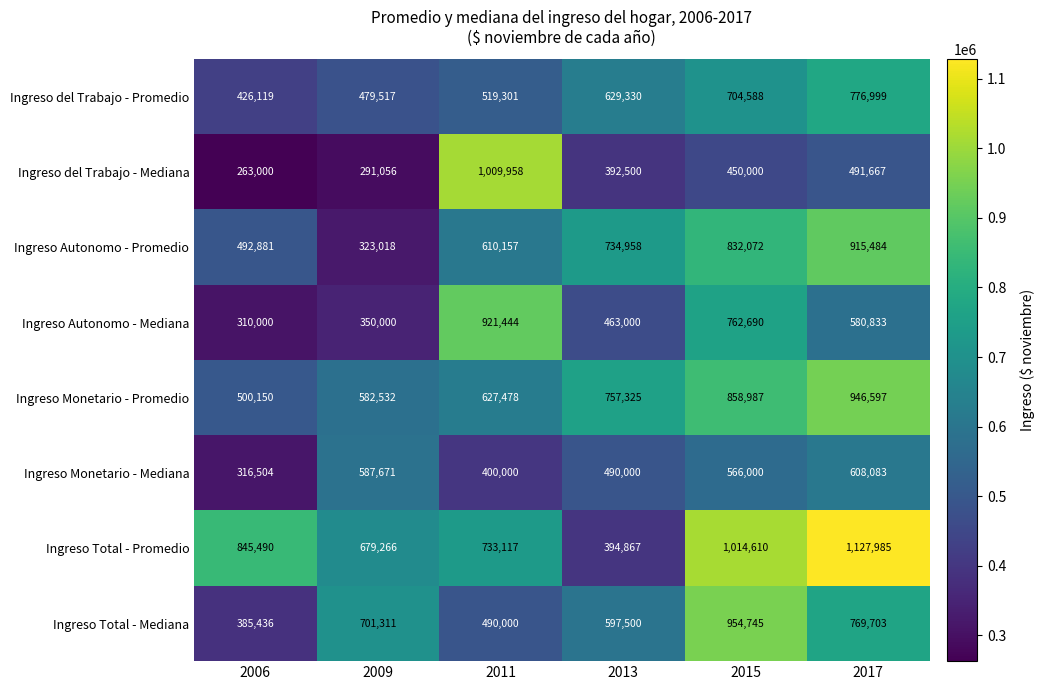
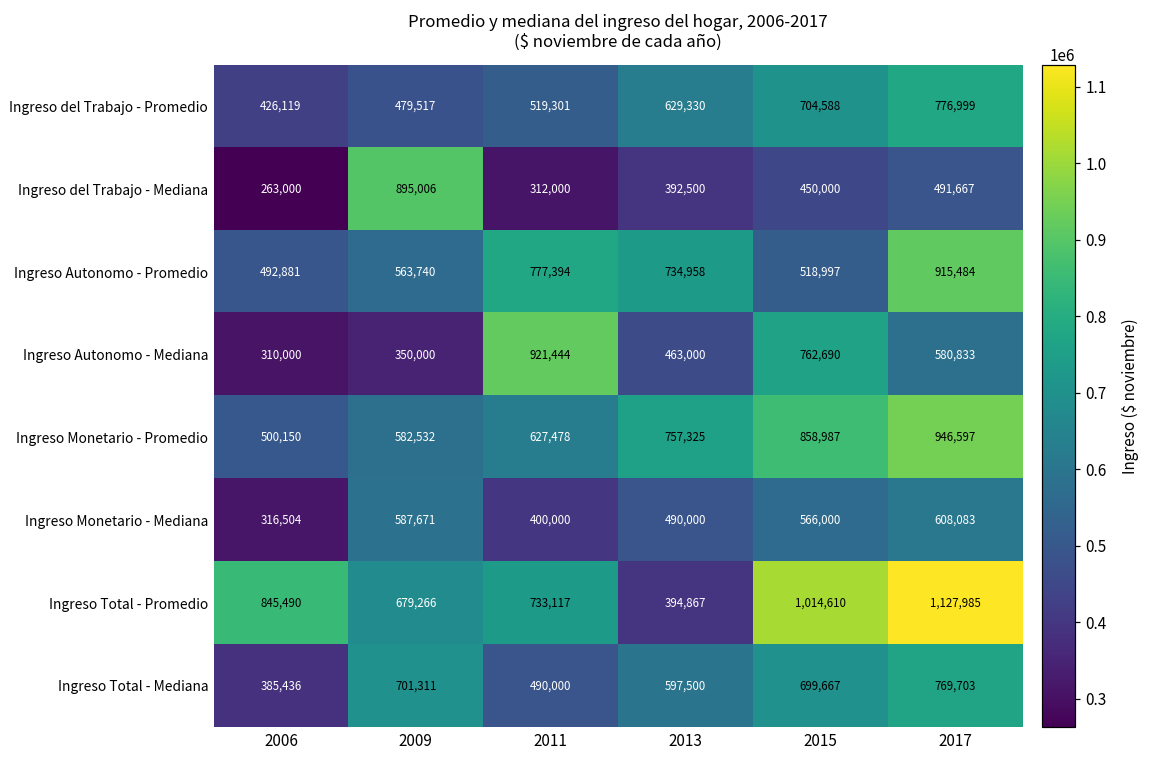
Ingreso del Trabajo - Mediana, 2009: 291,056 -> 895,006
Ingreso del Trabajo - Mediana, 2011: 1,009,958 -> 312,000
Ingreso Autonomo - Promedio, 2009: 323,018 -> 563,740
Ingreso Autonomo - Promedio, 2011: 610,157 -> 777,394
Ingreso Autonomo - Promedio, 2015: 832,072 -> 518,997
Ingreso Total - Mediana, 2015: 954,745 -> 699,667
